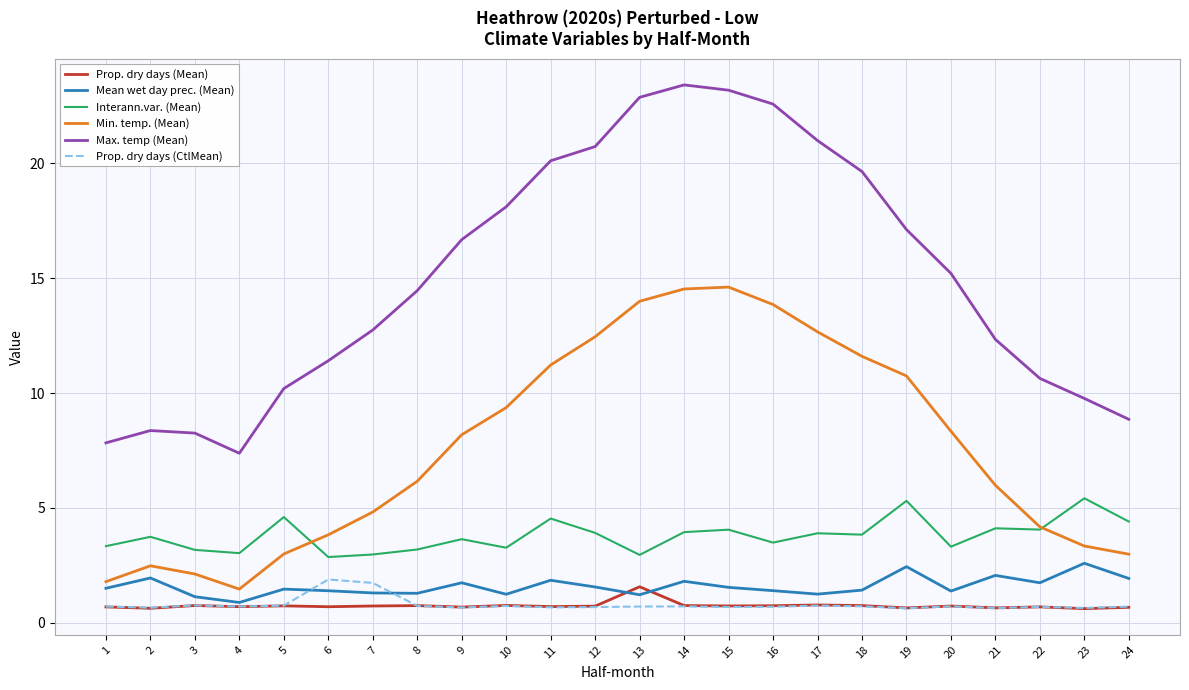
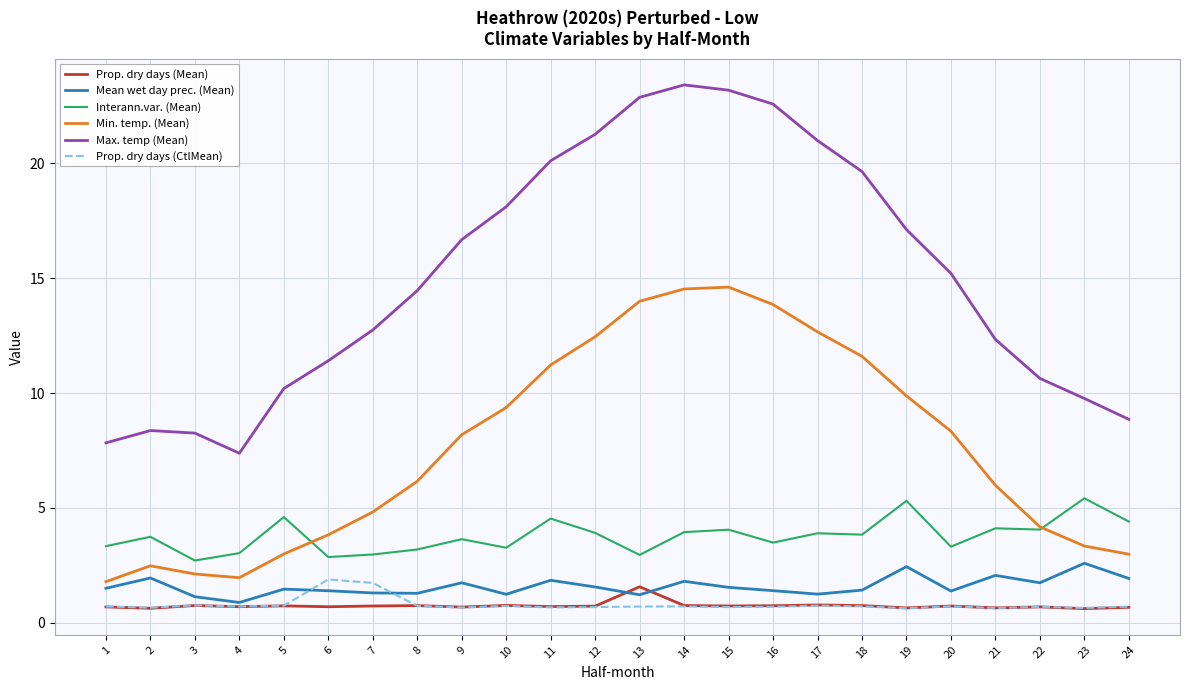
Interann.var. (Mean), 3: 3.2 -> 2.7
Min. temp. (Mean), 4: 1.5 -> 2.0
Max. temp (Mean), 12: 20.7 -> 21.3
Min. temp. (Mean), 19: 10.7 -> 9.9
